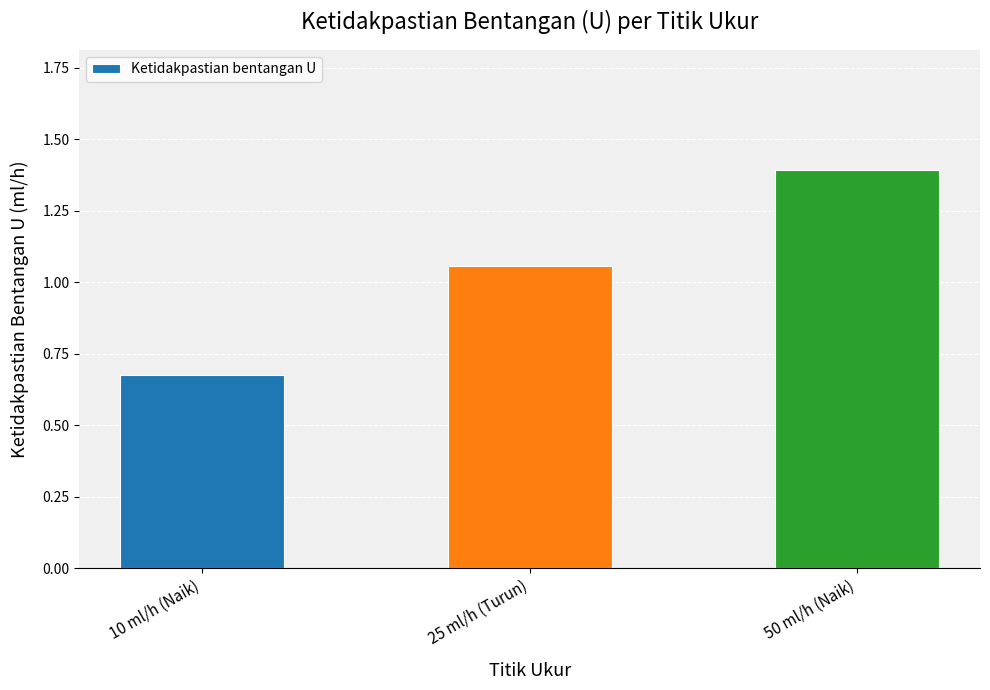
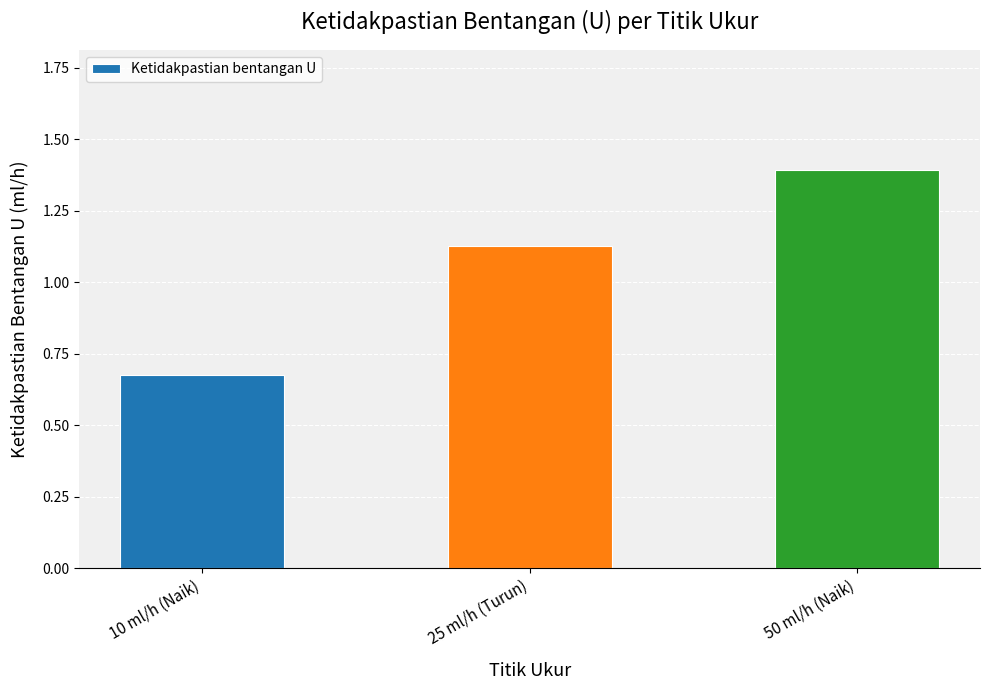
25 ml/h (Turun): 1.06 -> 1.13
